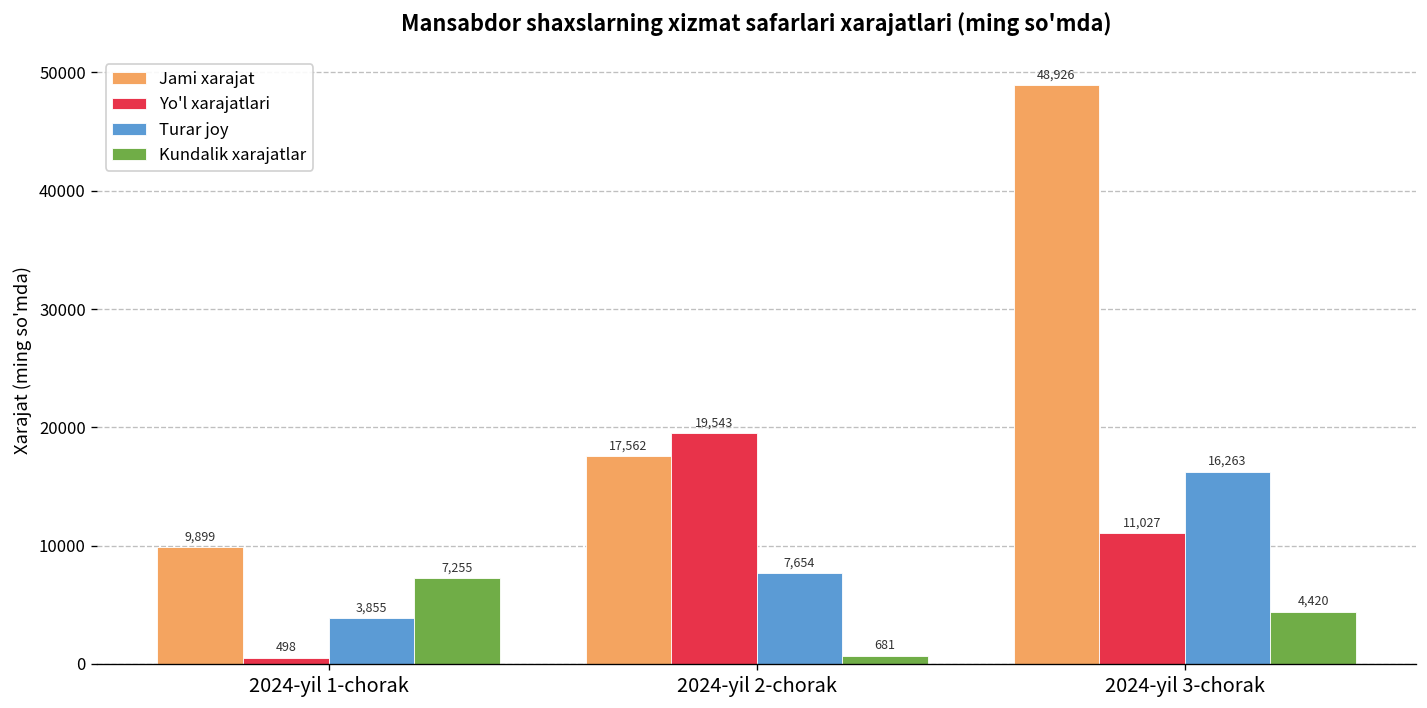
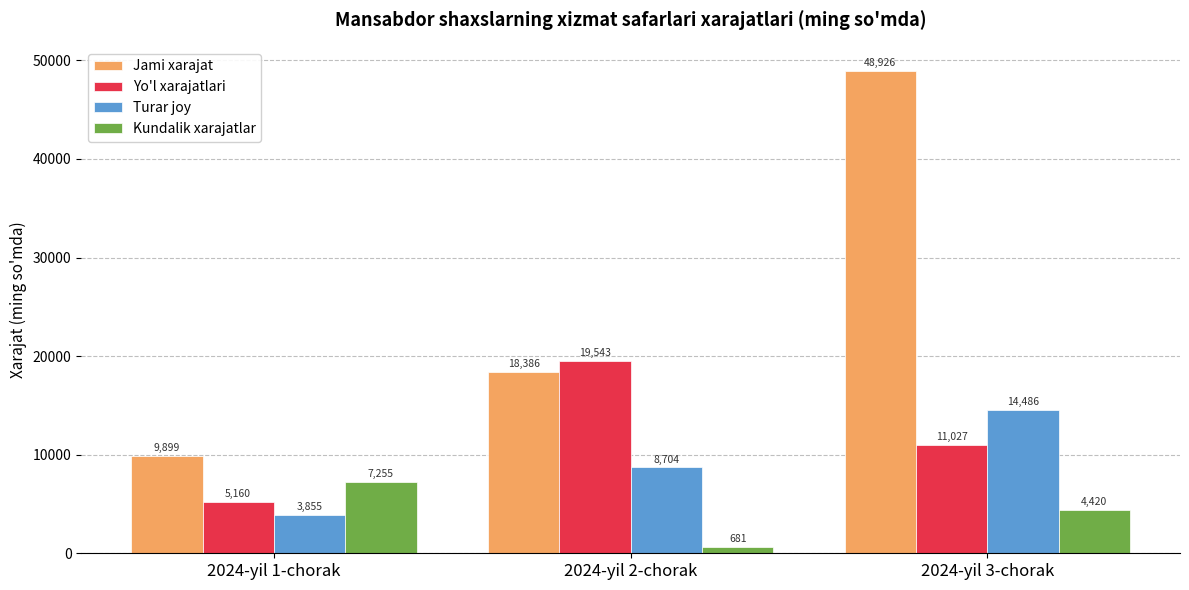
Yo'l xarajatlari, 2024-yil 1-chorak: 498 -> 5,160
Jami xarajat, 2024-yil 2-chorak: 17,562 -> 18,386
Turar joy, 2024-yil 2-chorak: 7,654 -> 8,704
Turar joy, 2024-yil 3-chorak: 16,263 -> 14,486
